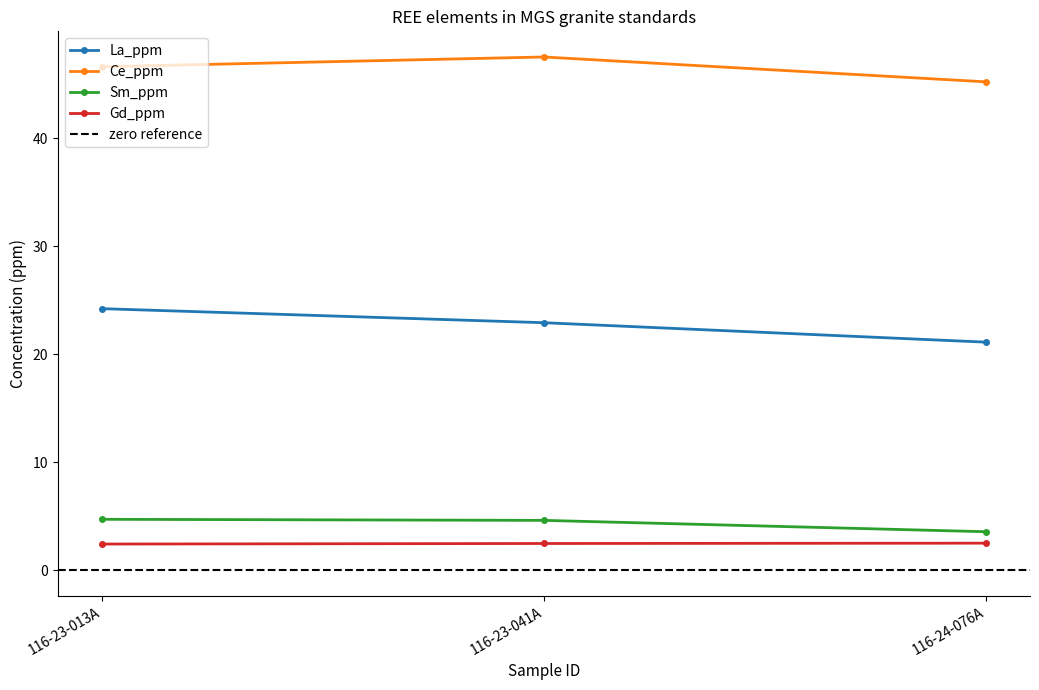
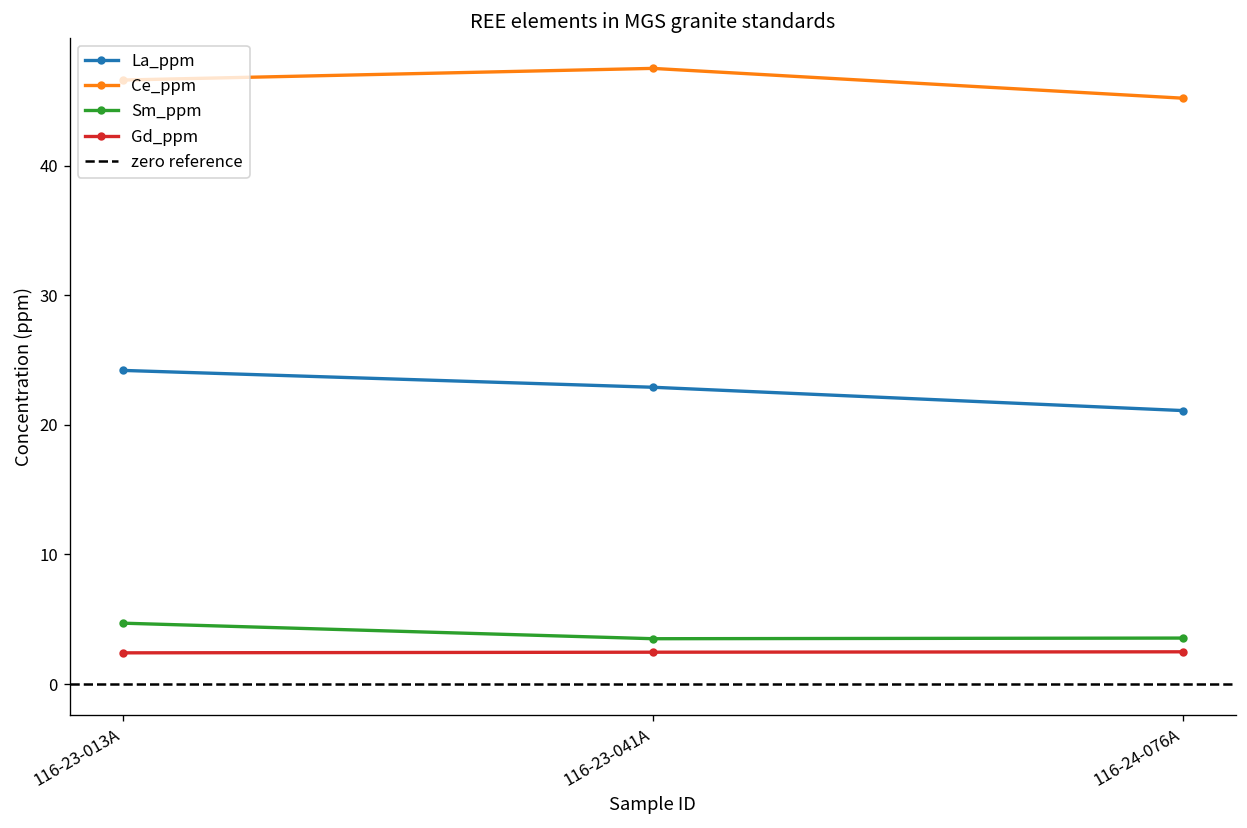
Sm_ppm, 116-23-041A: 4.6 -> 3.5
